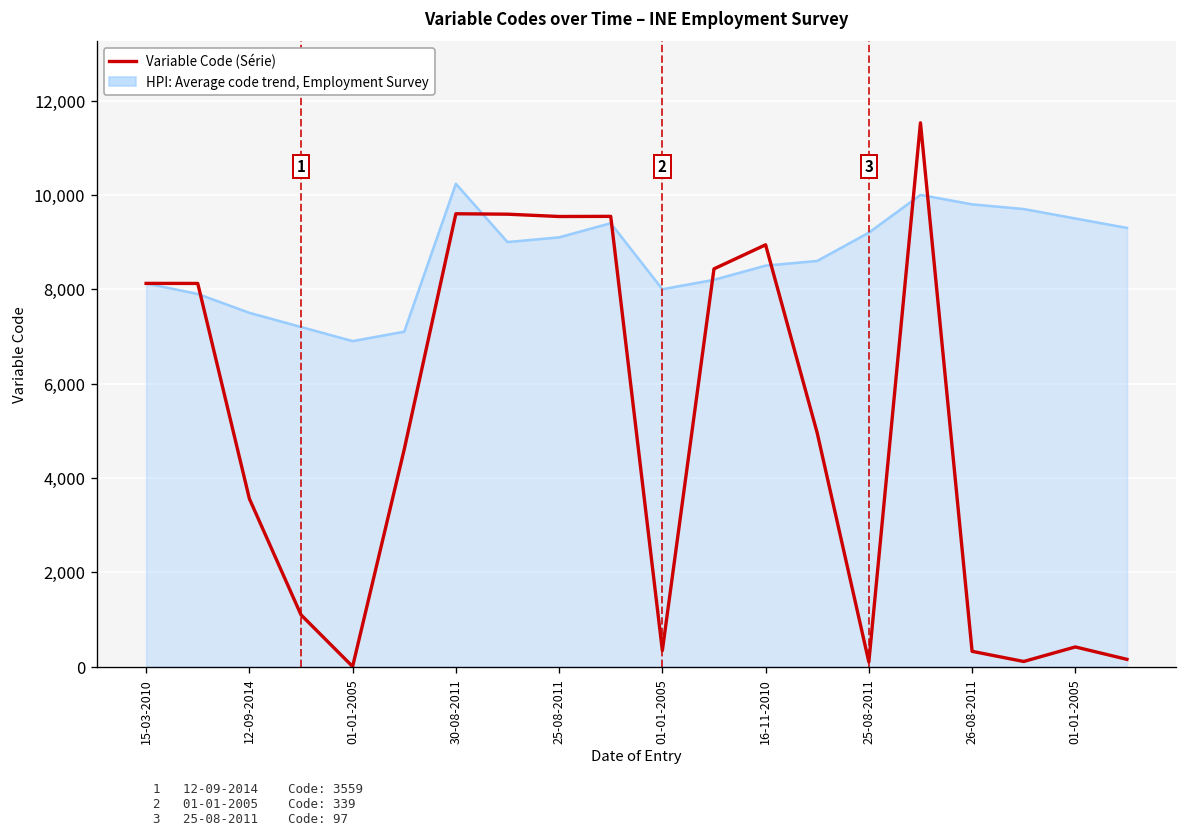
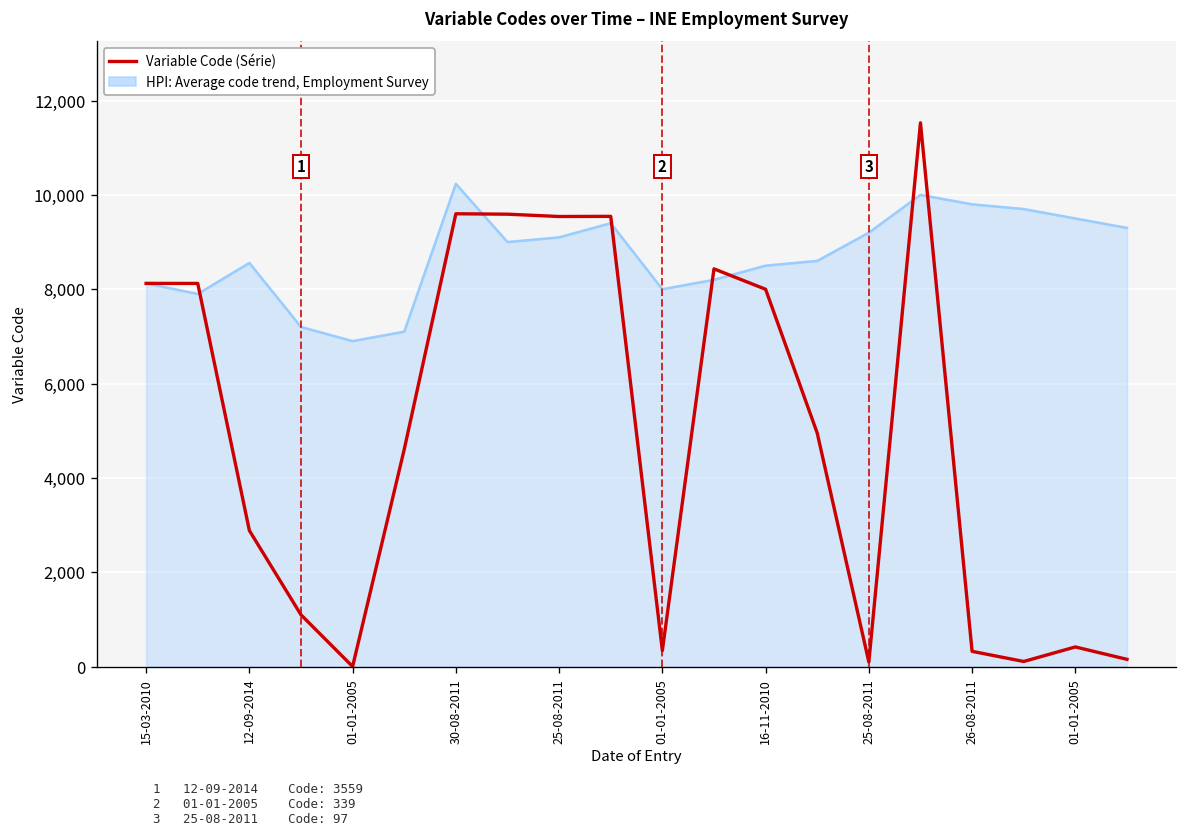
HPI: Average code trend, Employment Survey, 12-09-2014: 7,500 -> 8,600
Variable Code (Série), 12-09-2014: 3,600 -> 2,900
Variable Code (Série), 16-11-2010: 8,900 -> 8,000
